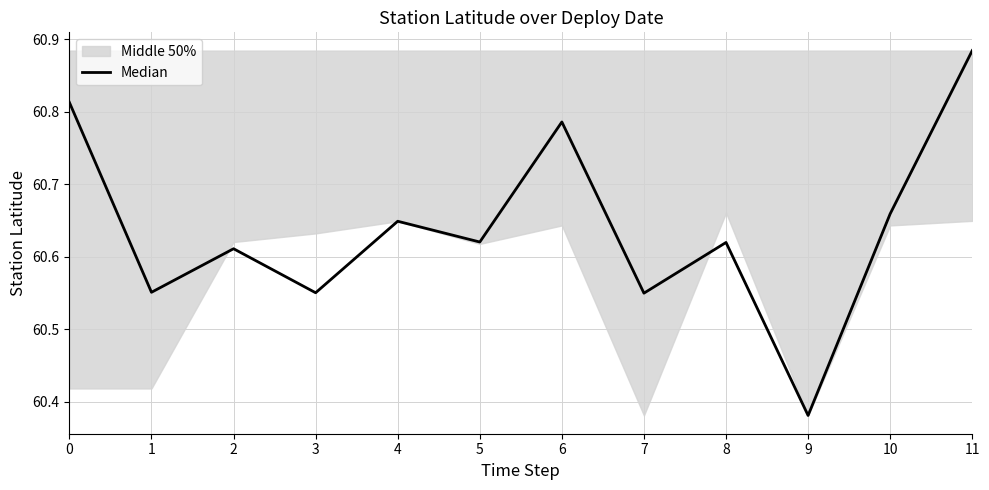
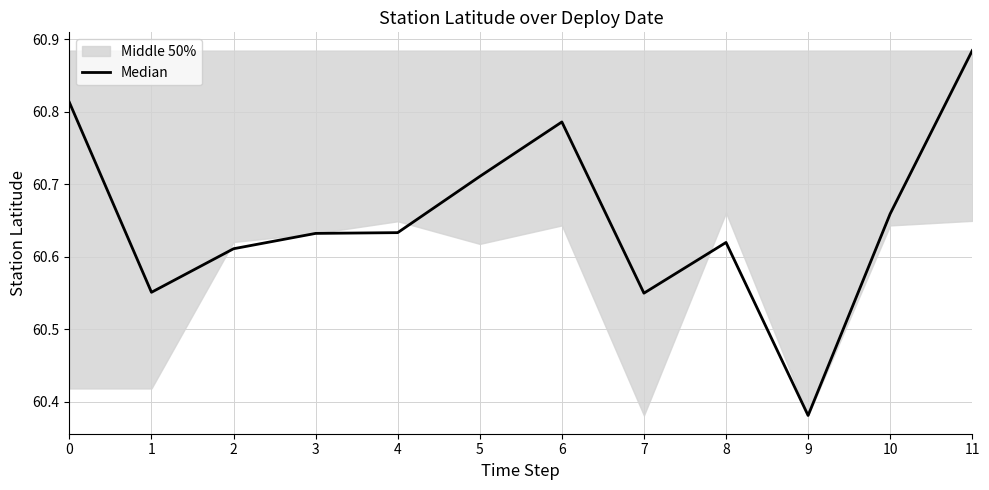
Median, 3: 60.55 -> 60.63
Median, 4: 60.65 -> 60.63
Median, 5: 60.62 -> 60.71
